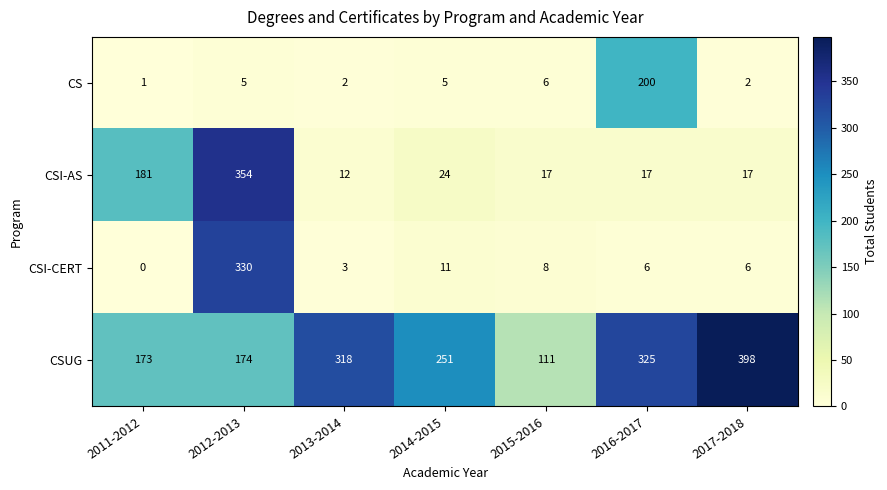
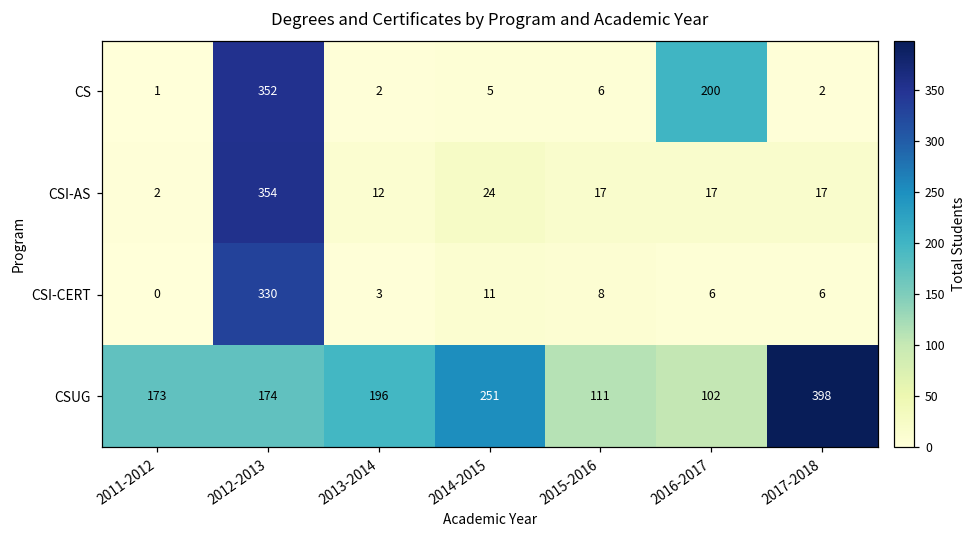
CS, 2012-2013: 5 -> 352
CSI-AS, 2011-2012: 181 -> 2
CSUG, 2013-2014: 318 -> 196
CSUG, 2016-2017: 325 -> 102
